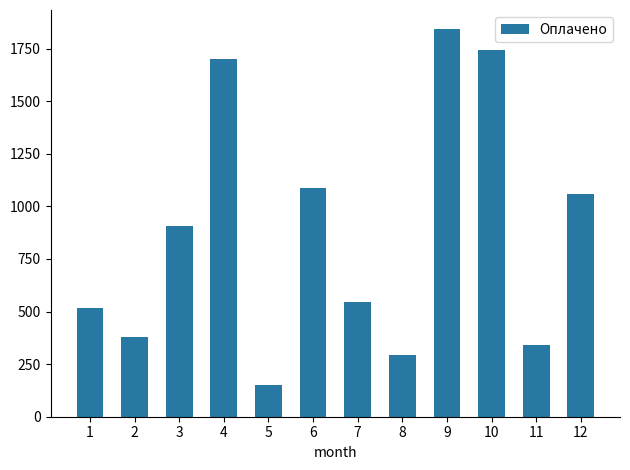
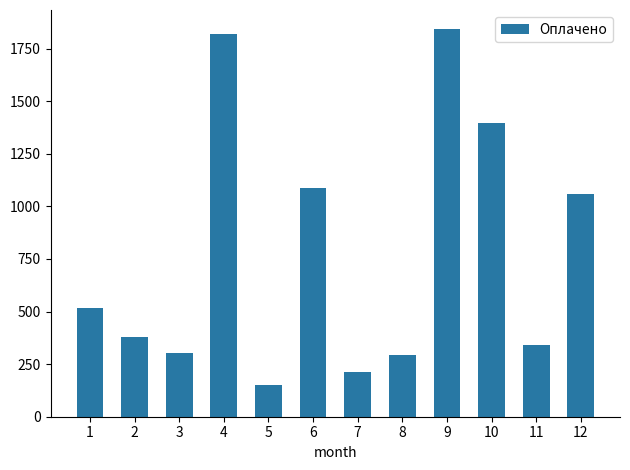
3: 910 -> 300
4: 1700 -> 1820
7: 540 -> 210
10: 1740 -> 1400
